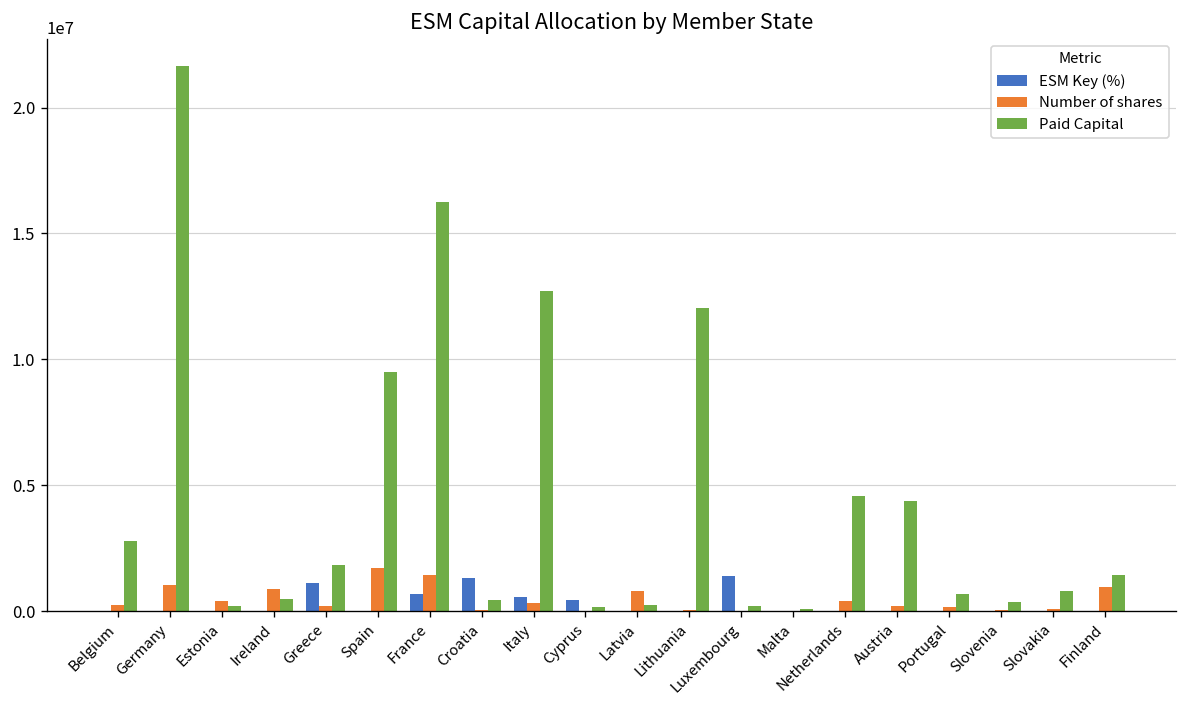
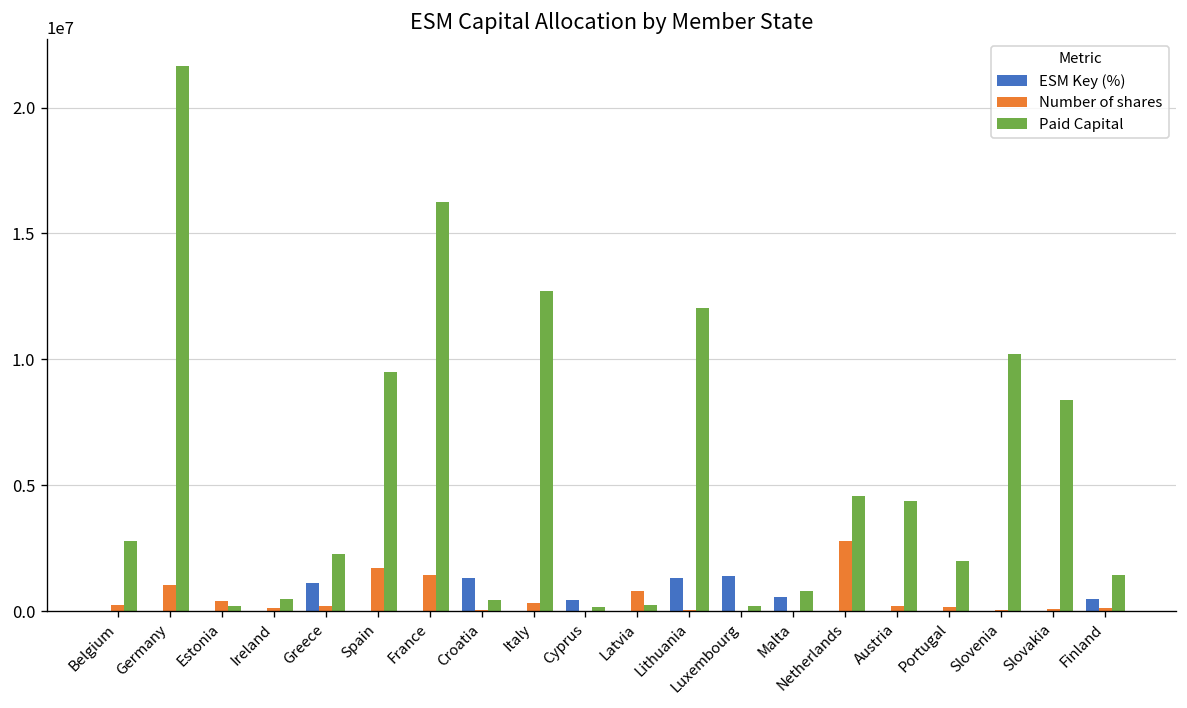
Number of shares, Ireland: 900000 -> 100000
Paid Capital, Greece: 1800000 -> 2200000
ESM Key (%), France: 700000 -> 0
ESM Key (%), Italy: 600000 -> 0
ESM Key (%), Lithuania: 0 -> 1300000
ESM Key (%), Malta: 0 -> 500000
Paid Capital, Malta: 100000 -> 800000
Number of shares, Netherlands: 400000 -> 2800000
Paid Capital, Portugal: 700000 -> 2000000
Paid Capital, Slovenia: 400000 -> 10200000
Paid Capital, Slovakia: 800000 -> 8400000
ESM Key (%), Finland: 0 -> 500000
Number of shares, Finland: 1000000 -> 100000
